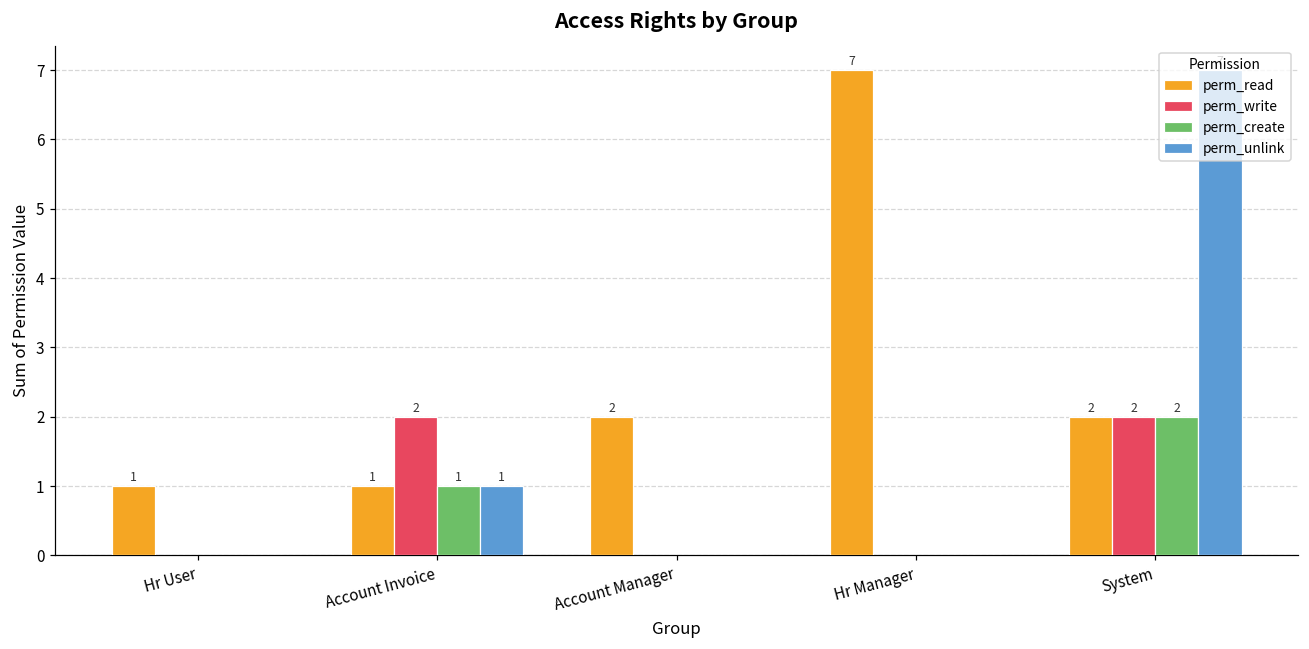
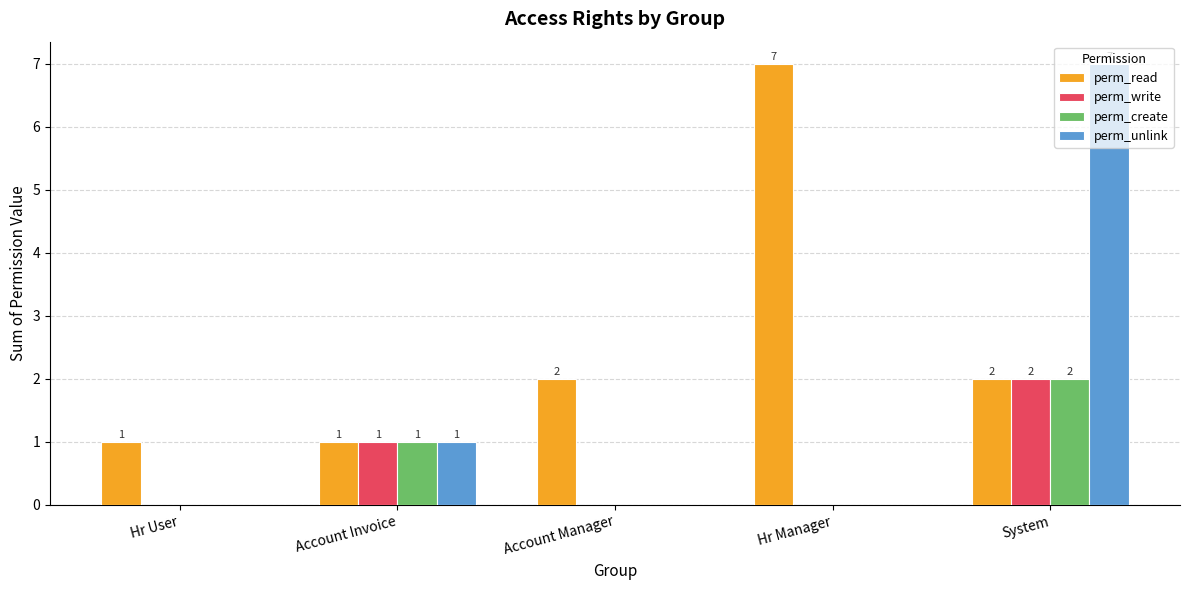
perm_write, Account Invoice: 2 -> 1
